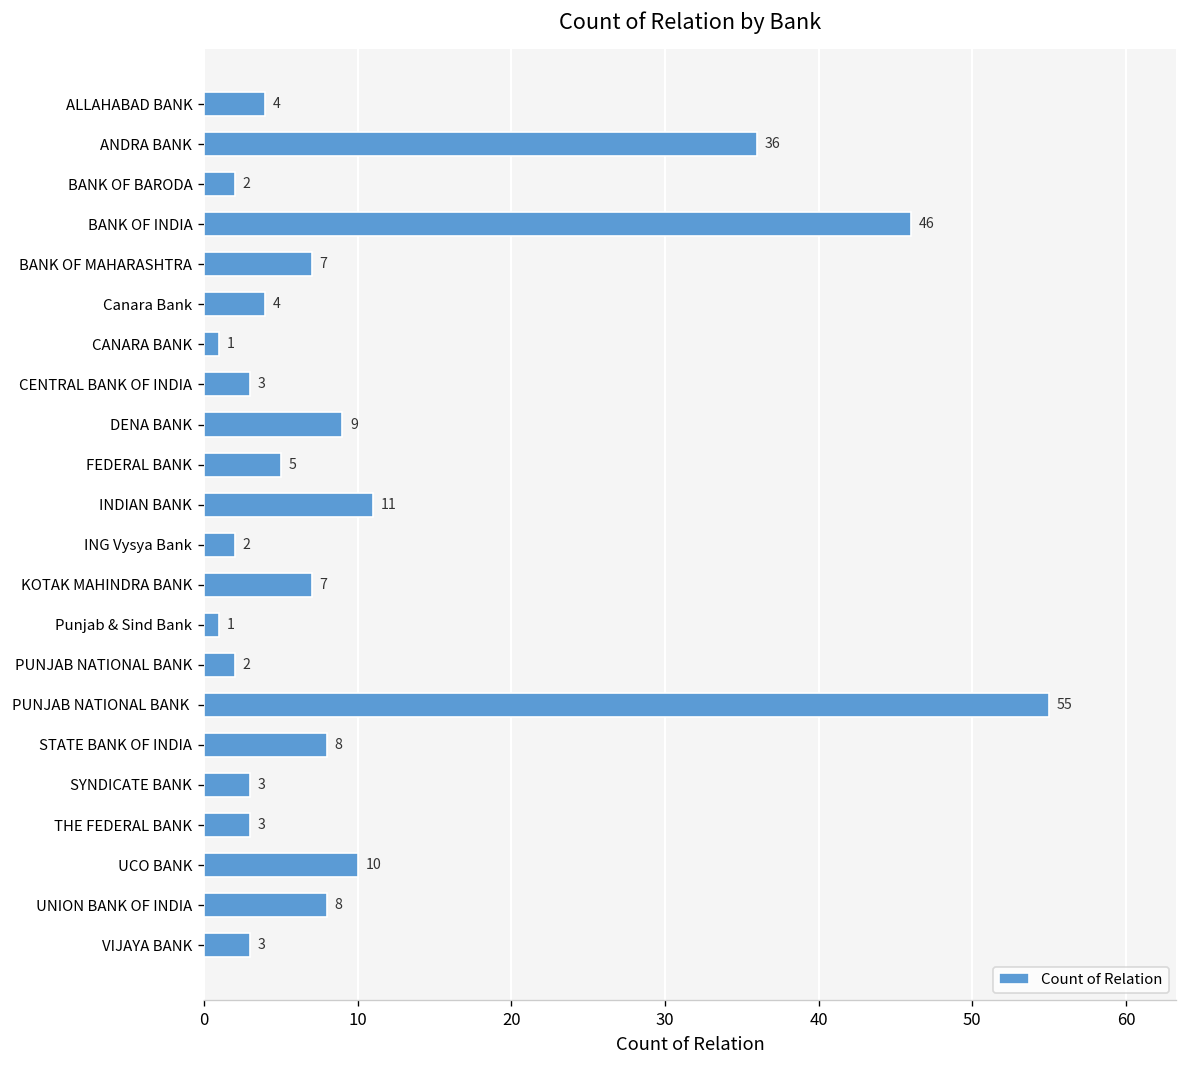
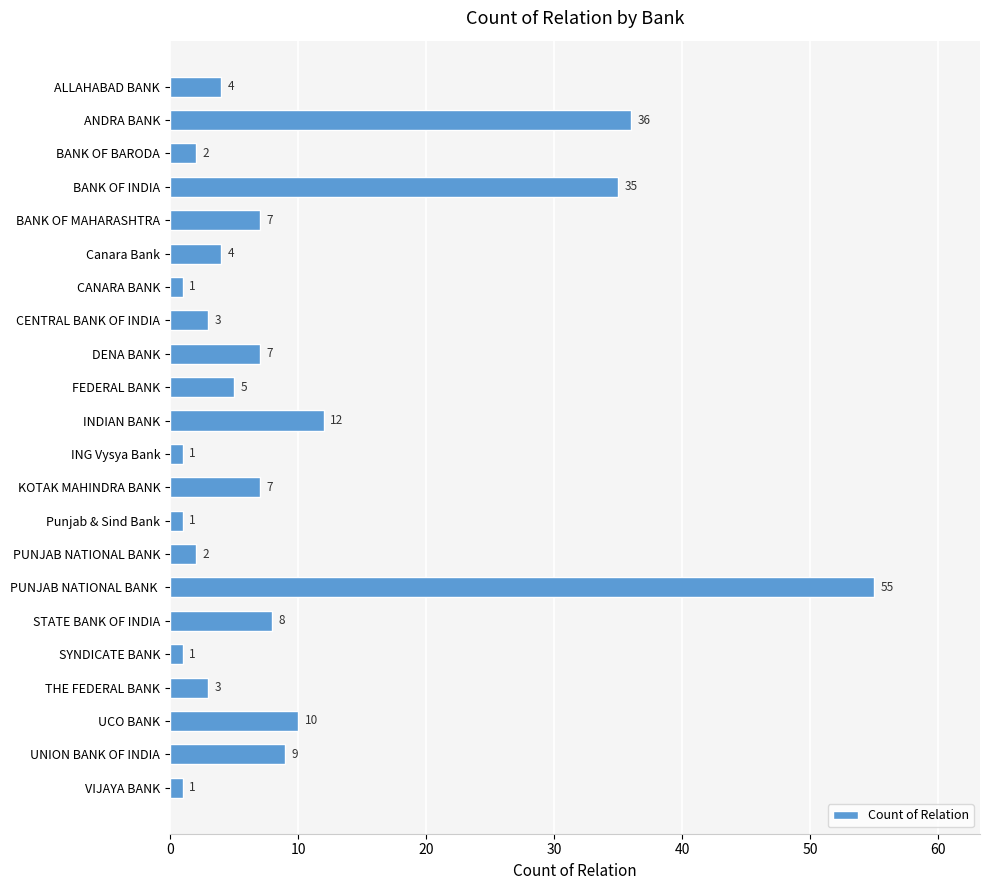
BANK OF INDIA: 46 -> 35
DENA BANK: 9 -> 7
INDIAN BANK: 11 -> 12
ING Vysya Bank: 2 -> 1
SYNDICATE BANK: 3 -> 1
UNION BANK OF INDIA: 8 -> 9
VIJAYA BANK: 3 -> 1
